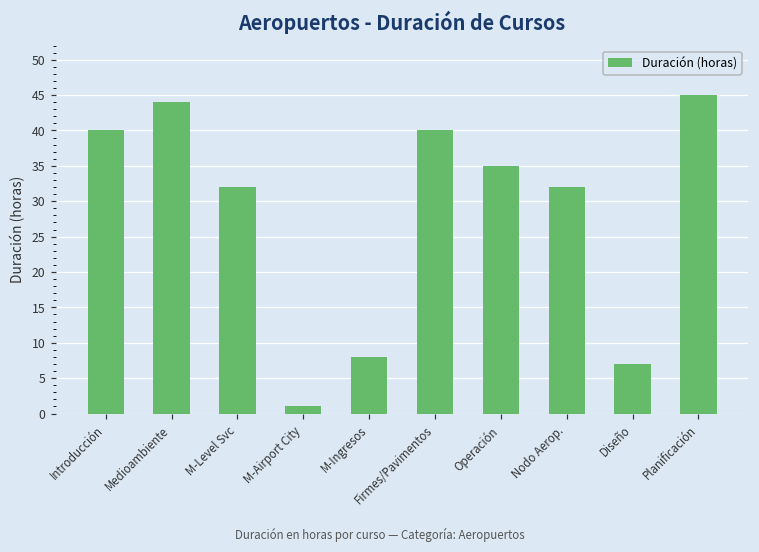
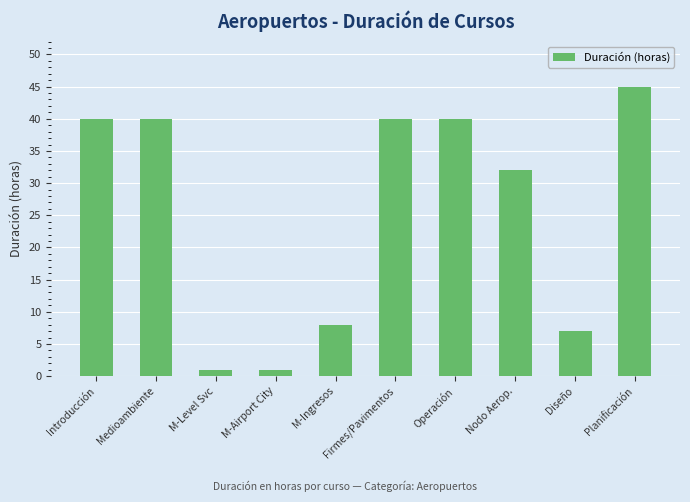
Medioambiente: 44 -> 40
M-Level Svc: 32 -> 1
Operación: 35 -> 40
